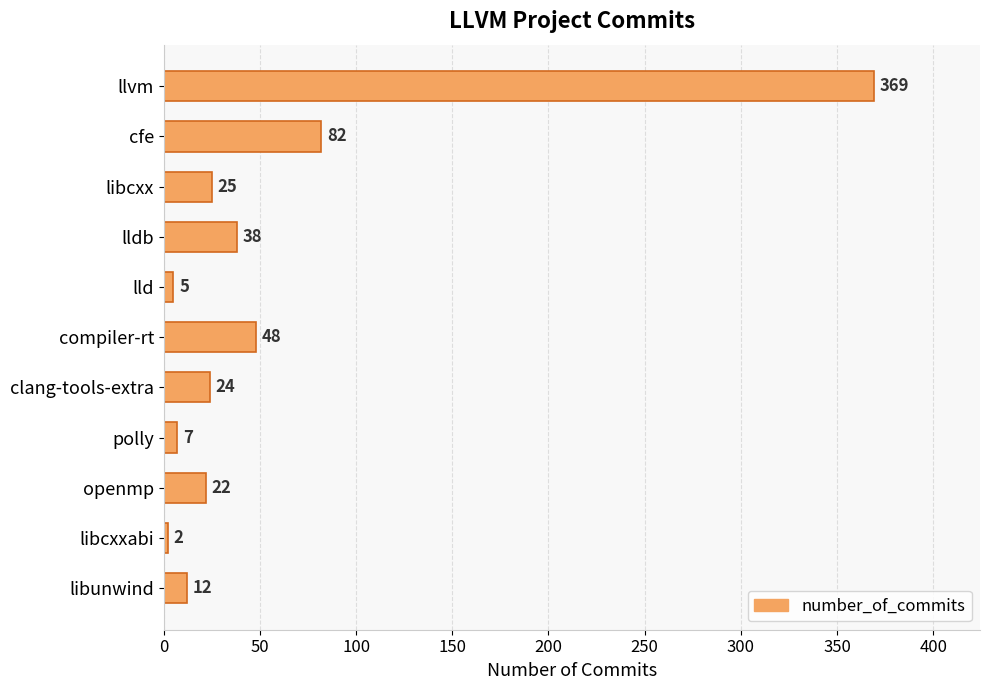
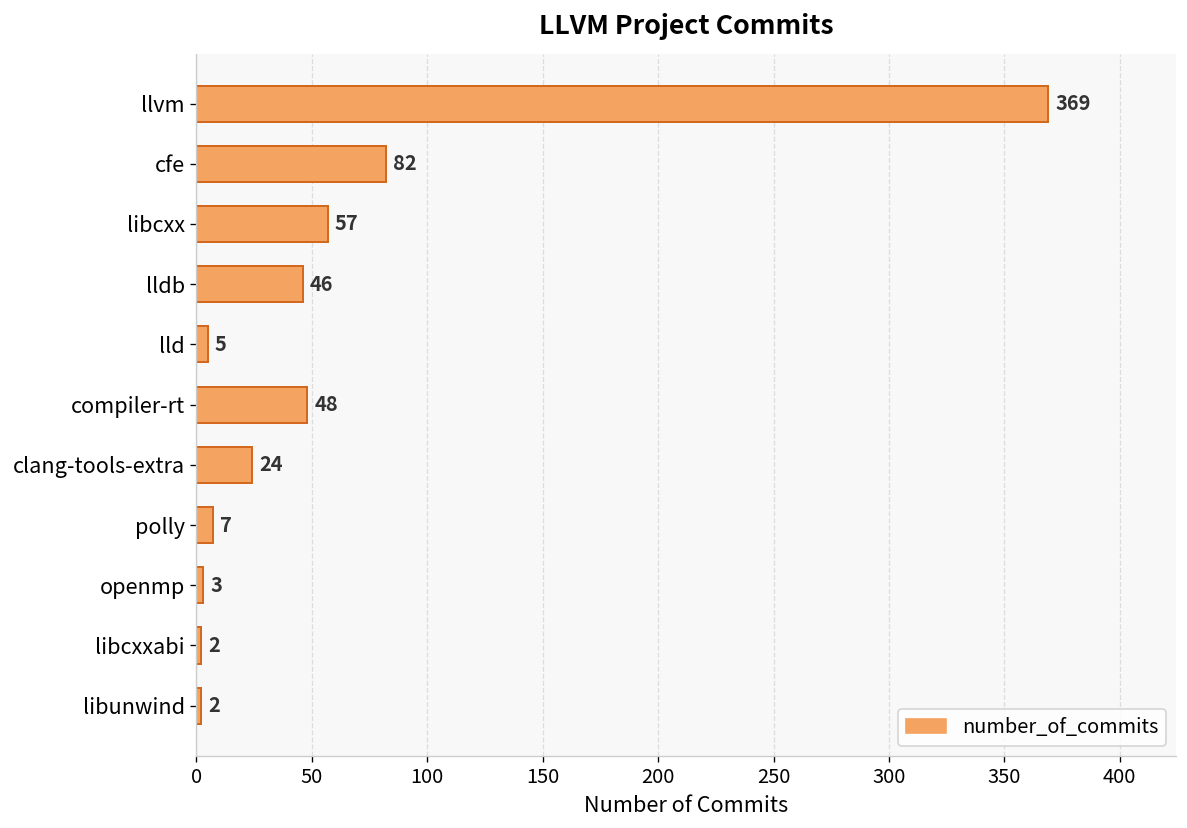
libcxx: 25 -> 57
lldb: 38 -> 46
openmp: 22 -> 3
libunwind: 12 -> 2
